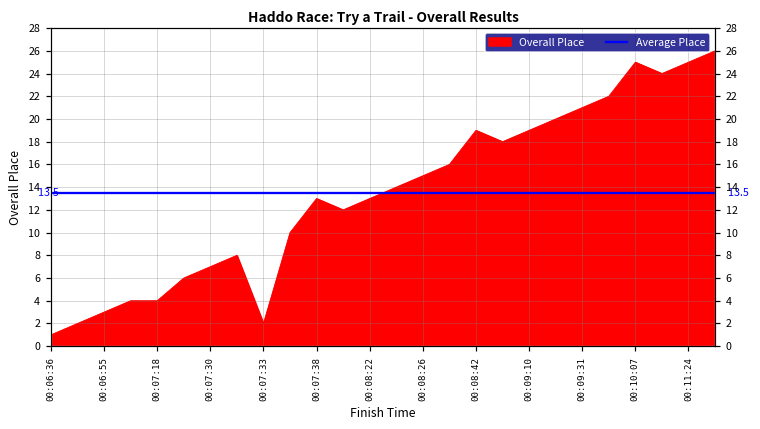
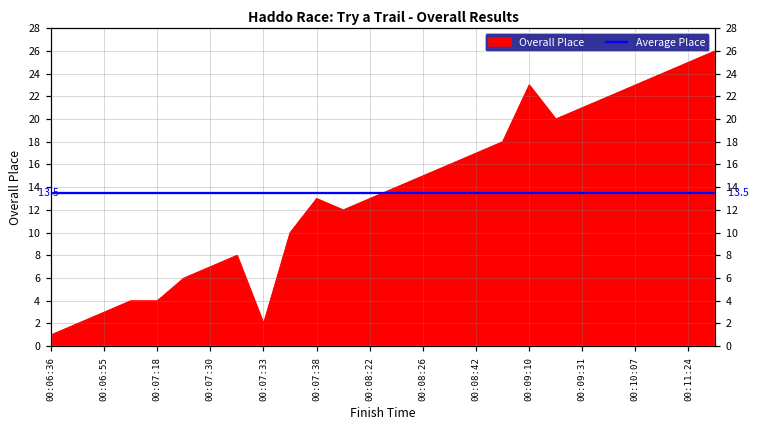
Overall Place, 00:08:42: 19 -> 17
Overall Place, 00:09:10: 19 -> 23
Overall Place, 00:10:07: 25 -> 23
